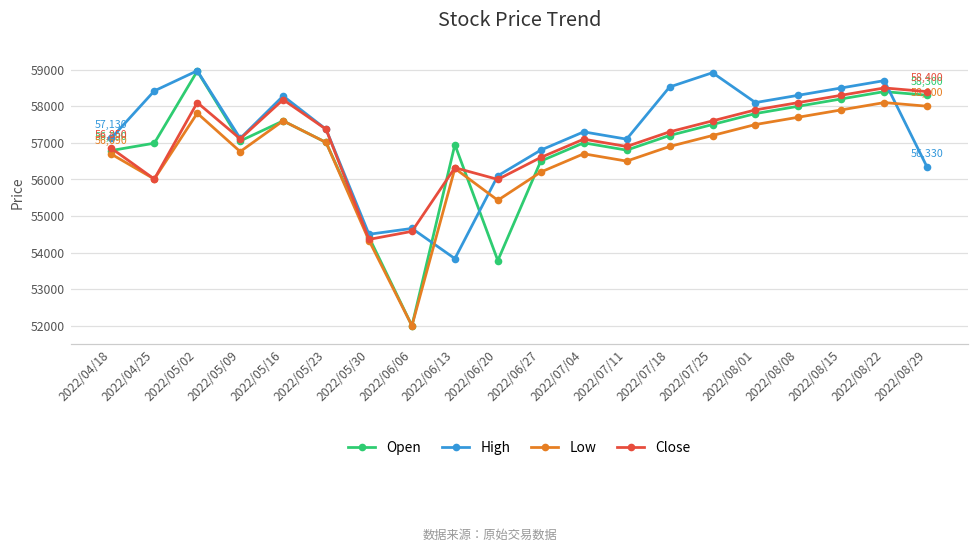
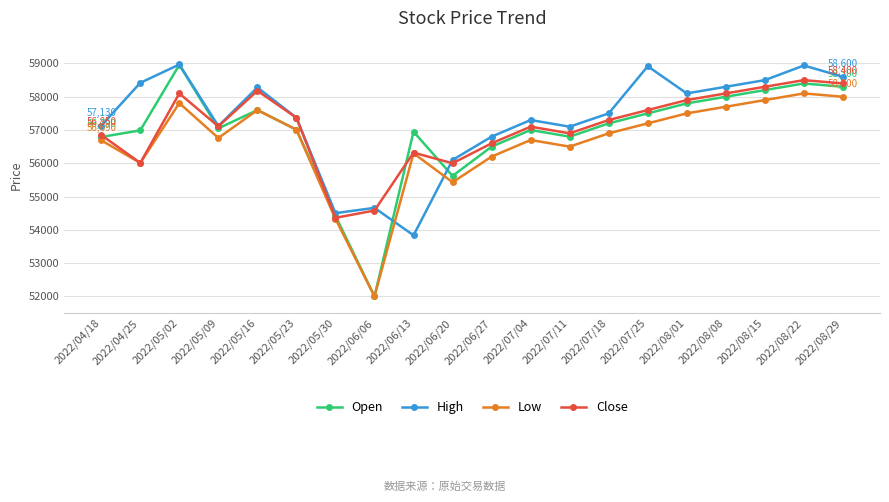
Open, 2022/06/20: 53800 -> 55600
High, 2022/07/18: 58500 -> 57500
High, 2022/08/22: 58700 -> 58900
High, 2022/08/29: 56,330 -> 58,600
